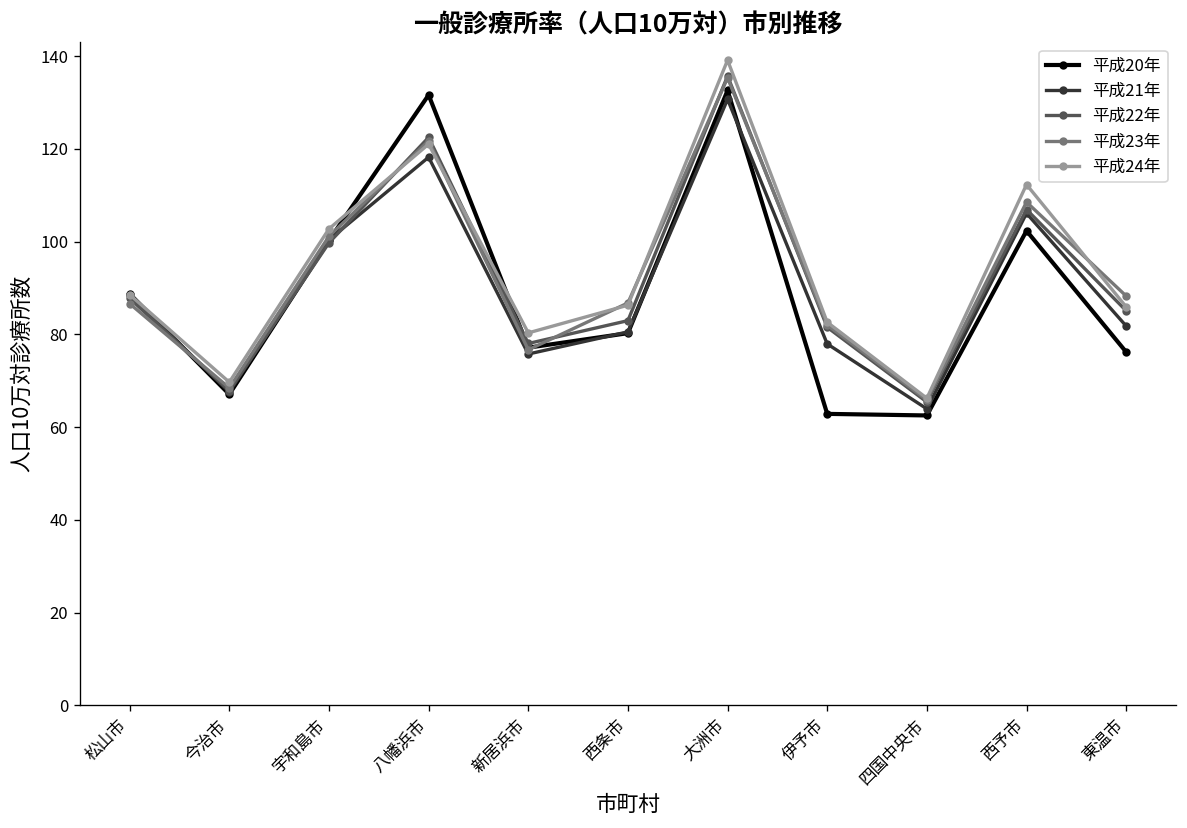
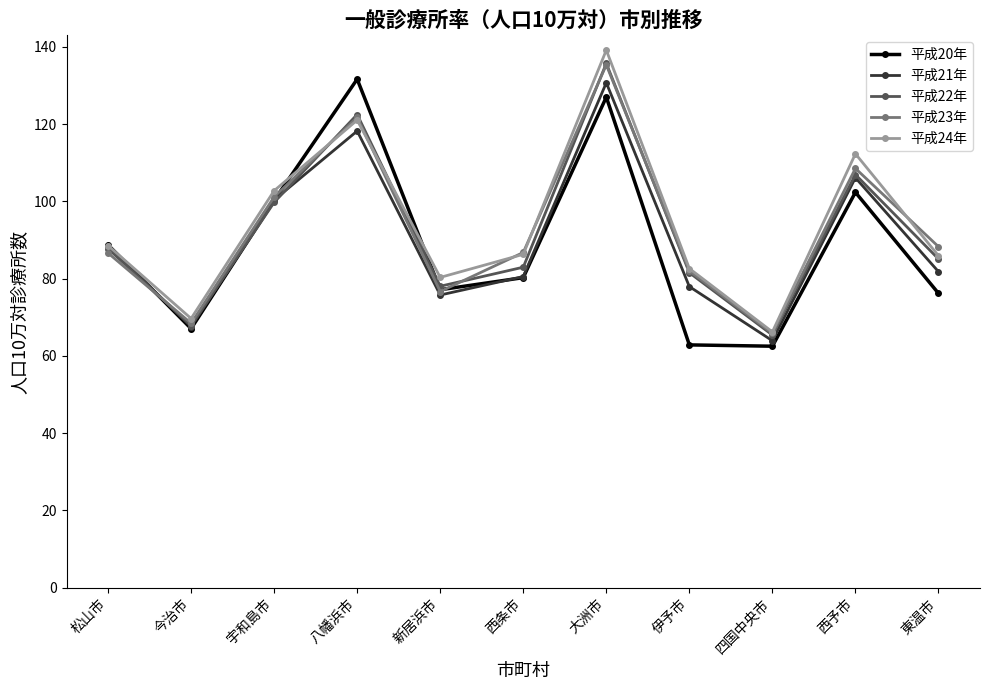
平成20年, 大洲市: 133 -> 127
